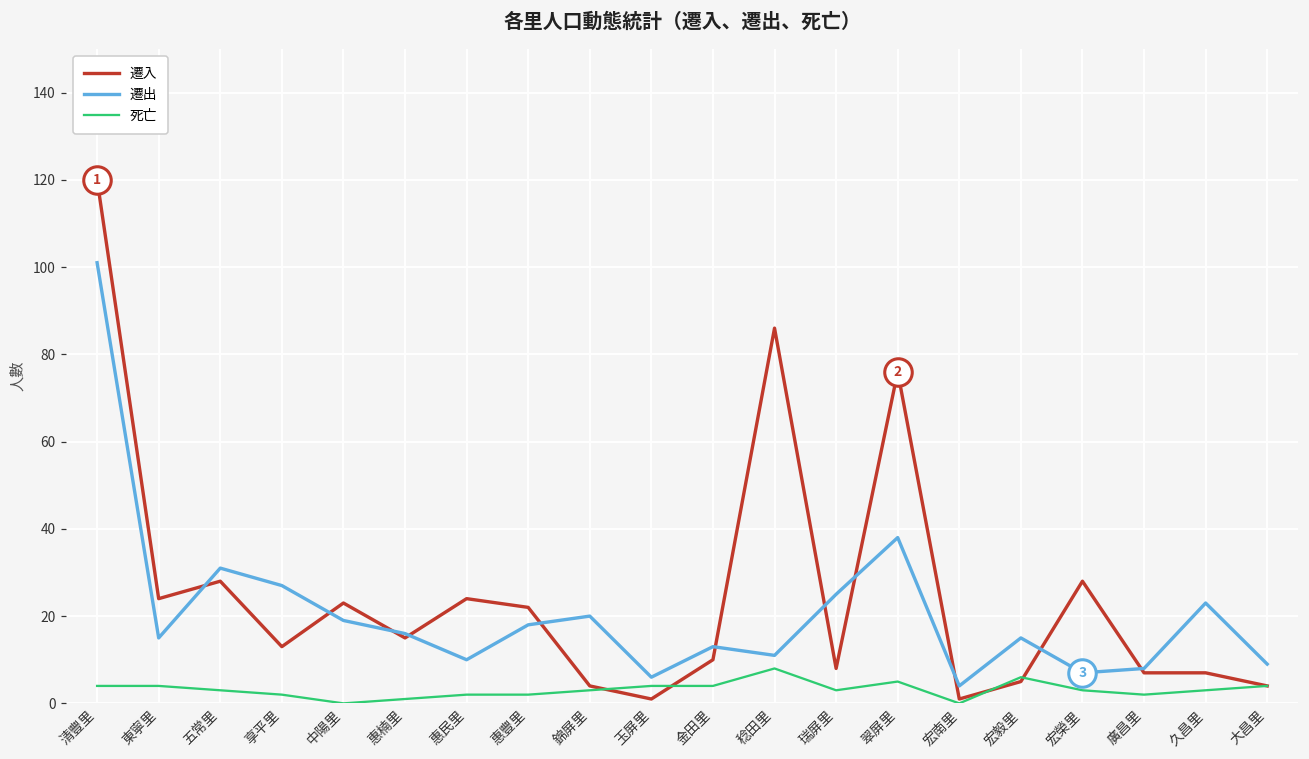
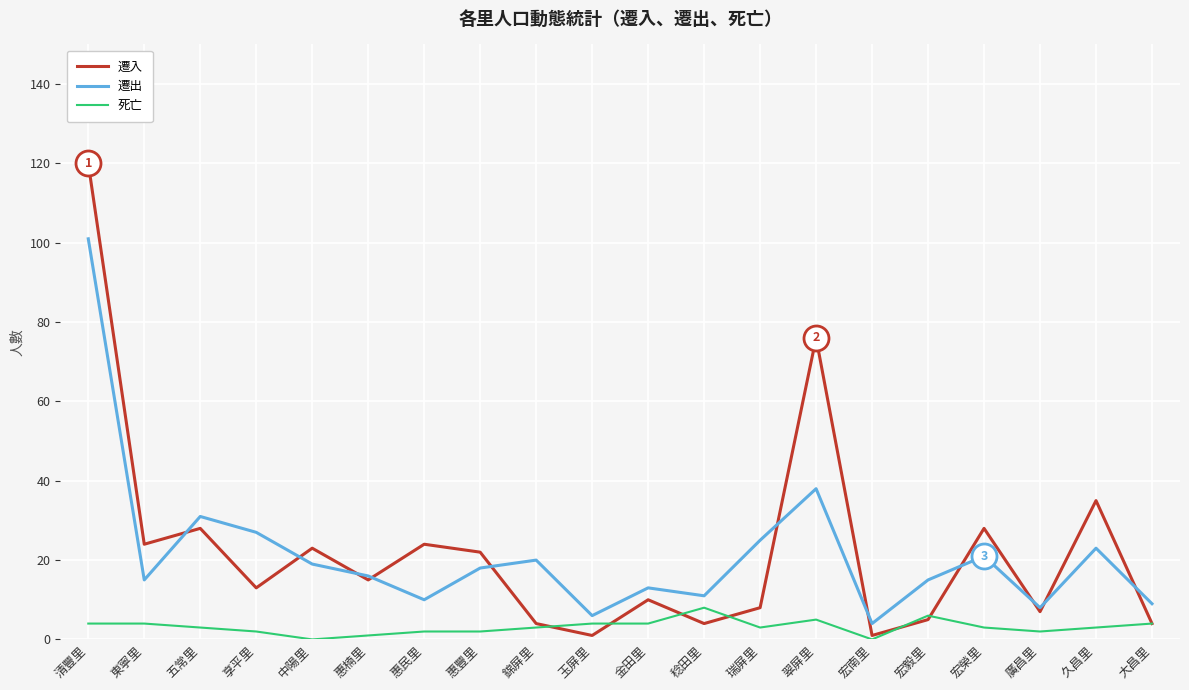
遷入, 稔田里: 86 -> 4
遷出, 宏榮里: 7 -> 21
遷入, 久昌里: 7 -> 35
